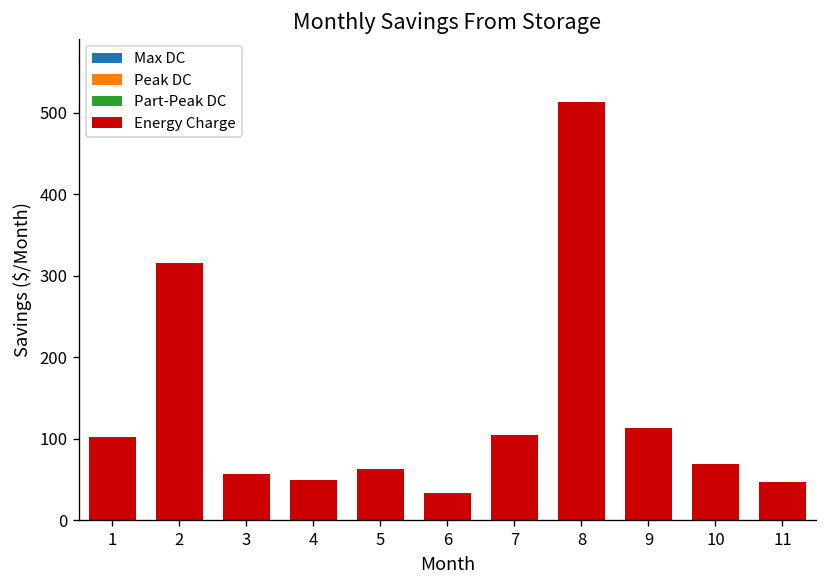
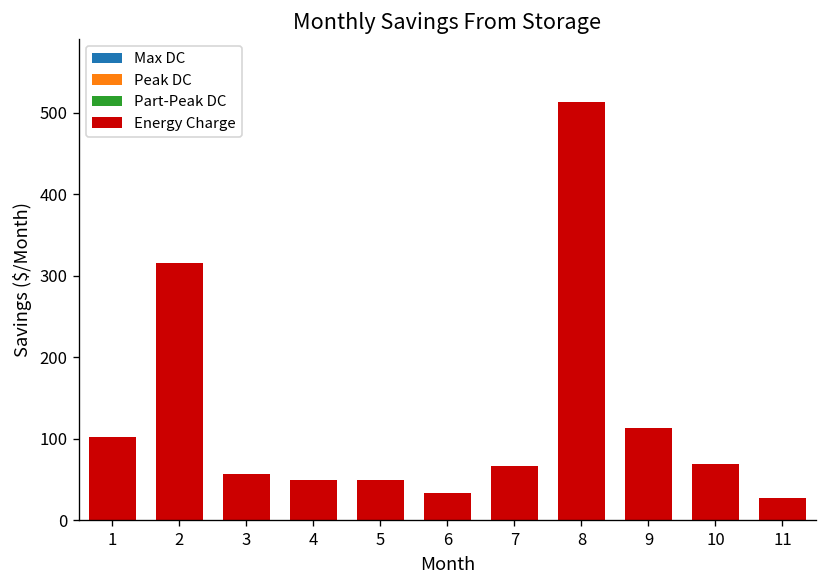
Energy Charge, 5: 60 -> 50
Energy Charge, 7: 100 -> 70
Energy Charge, 11: 50 -> 30
